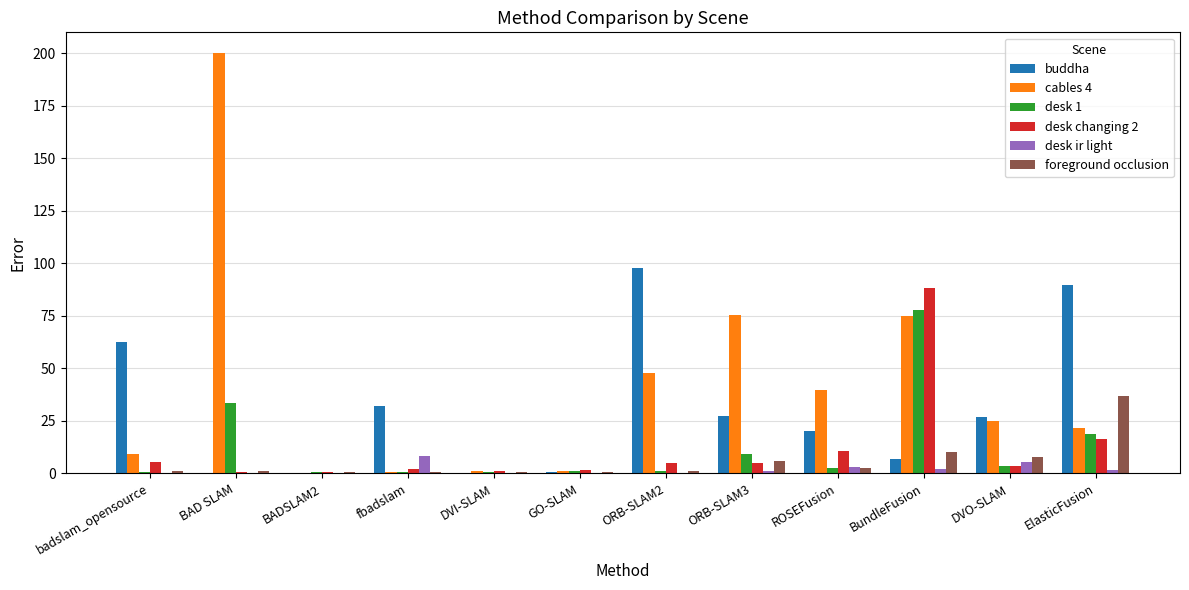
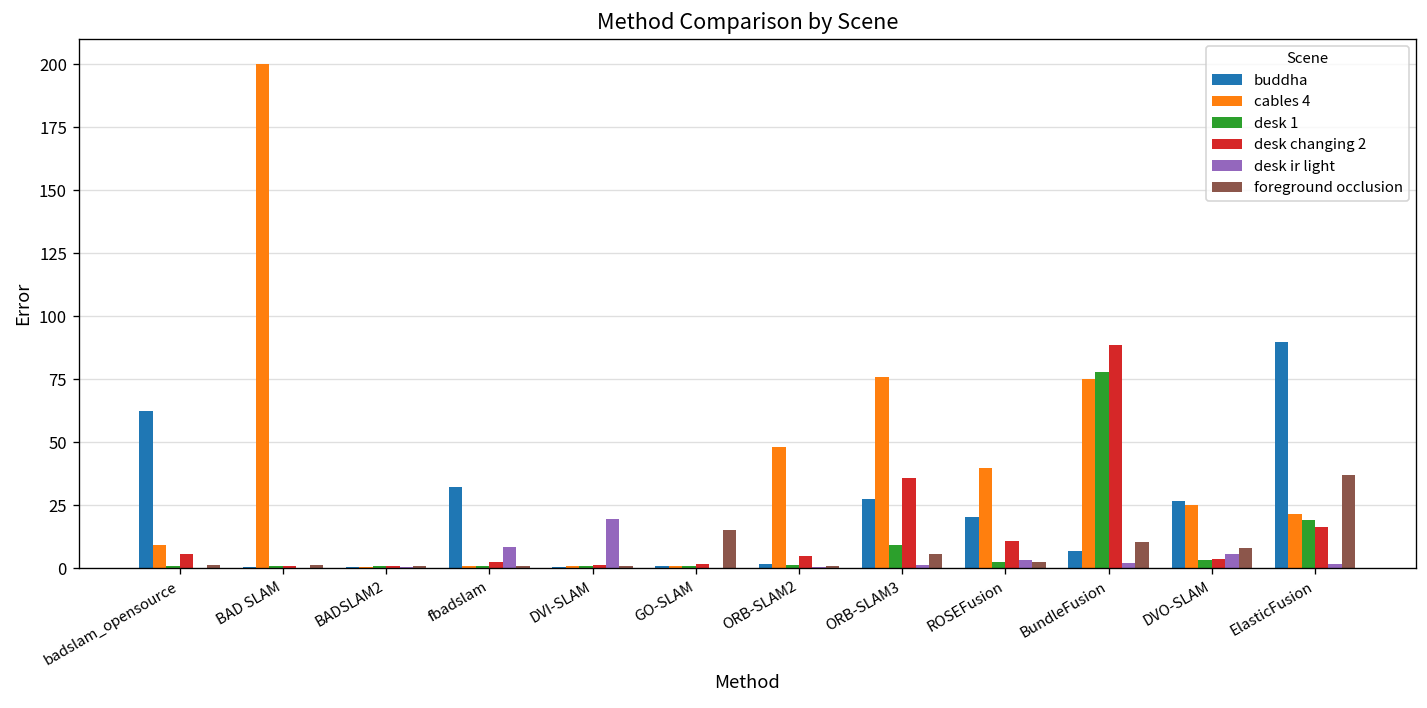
desk 1, BAD SLAM: 34 -> 1
desk ir light, DVI-SLAM: 0 -> 19
foreground occlusion, GO-SLAM: 1 -> 15
buddha, ORB-SLAM2: 98 -> 2
desk changing 2, ORB-SLAM3: 5 -> 36
